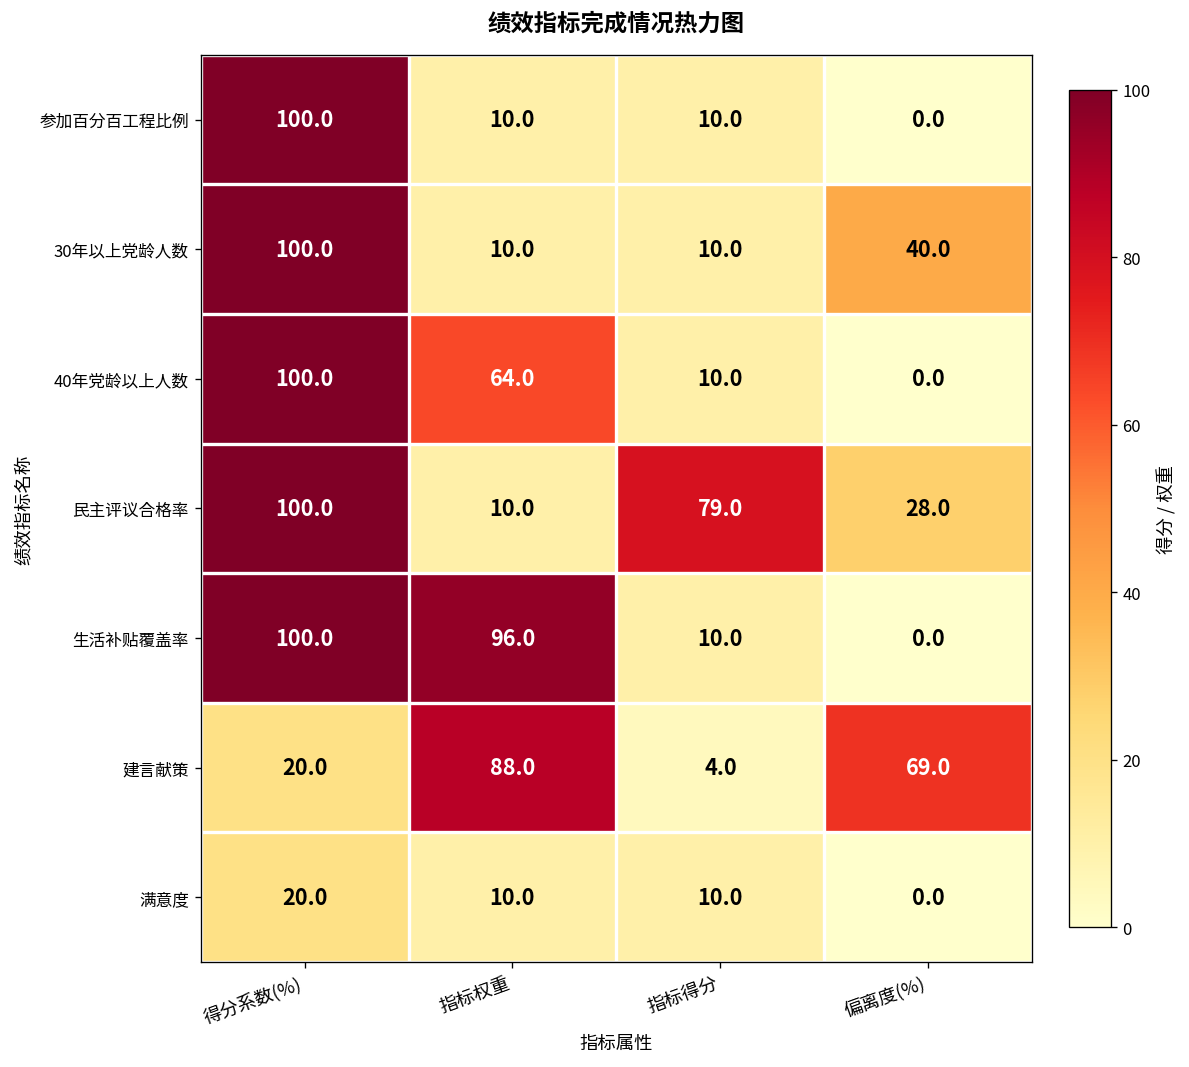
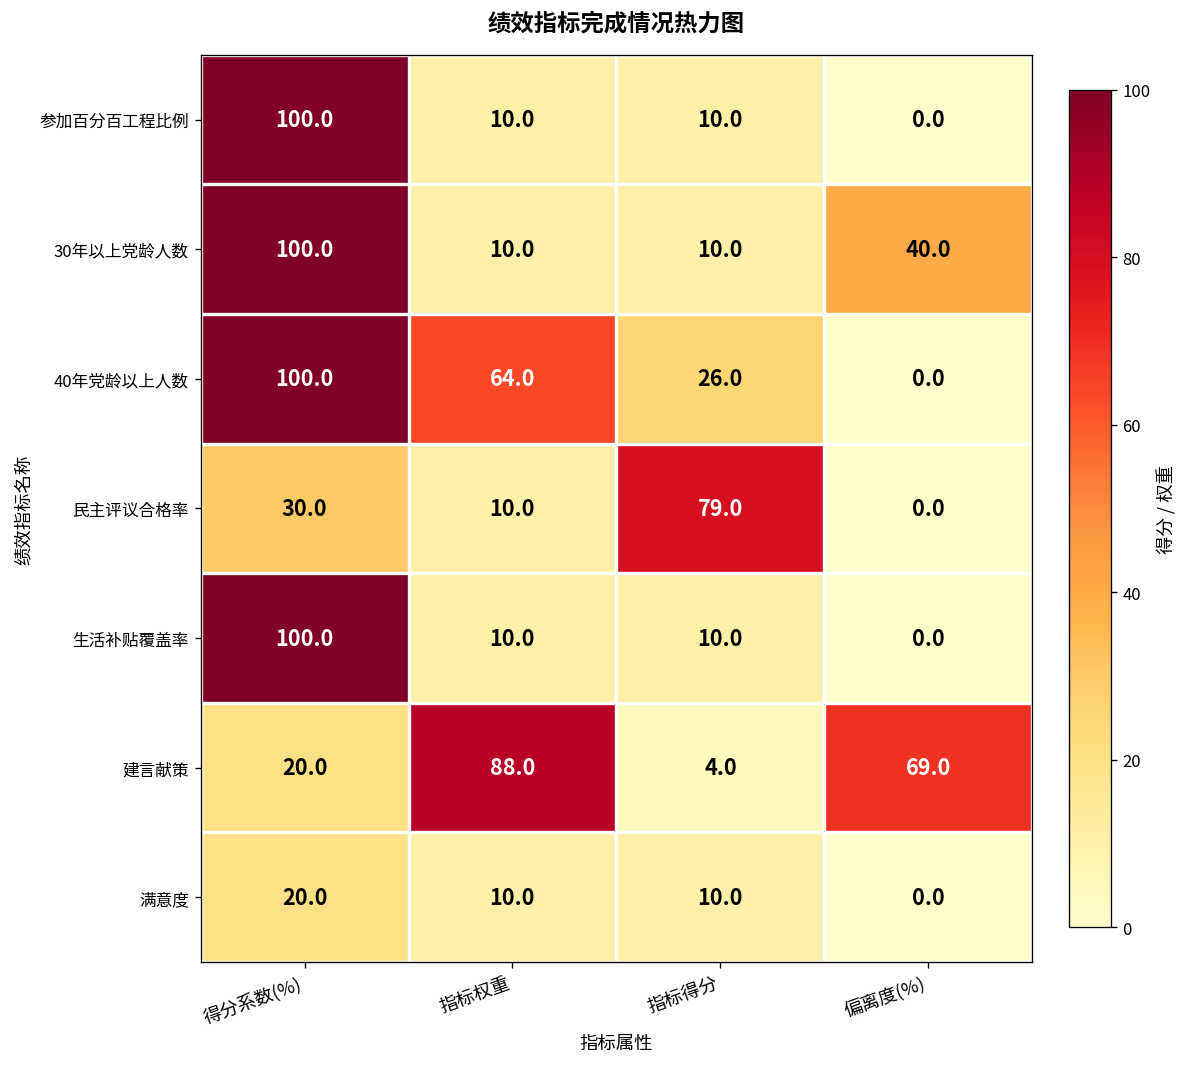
40年党龄以上人数, 指标得分: 10.0 -> 26.0
民主评议合格率, 得分系数(%): 100.0 -> 30.0
民主评议合格率, 偏离度(%): 28.0 -> 0.0
生活补贴覆盖率, 指标权重: 96.0 -> 10.0
